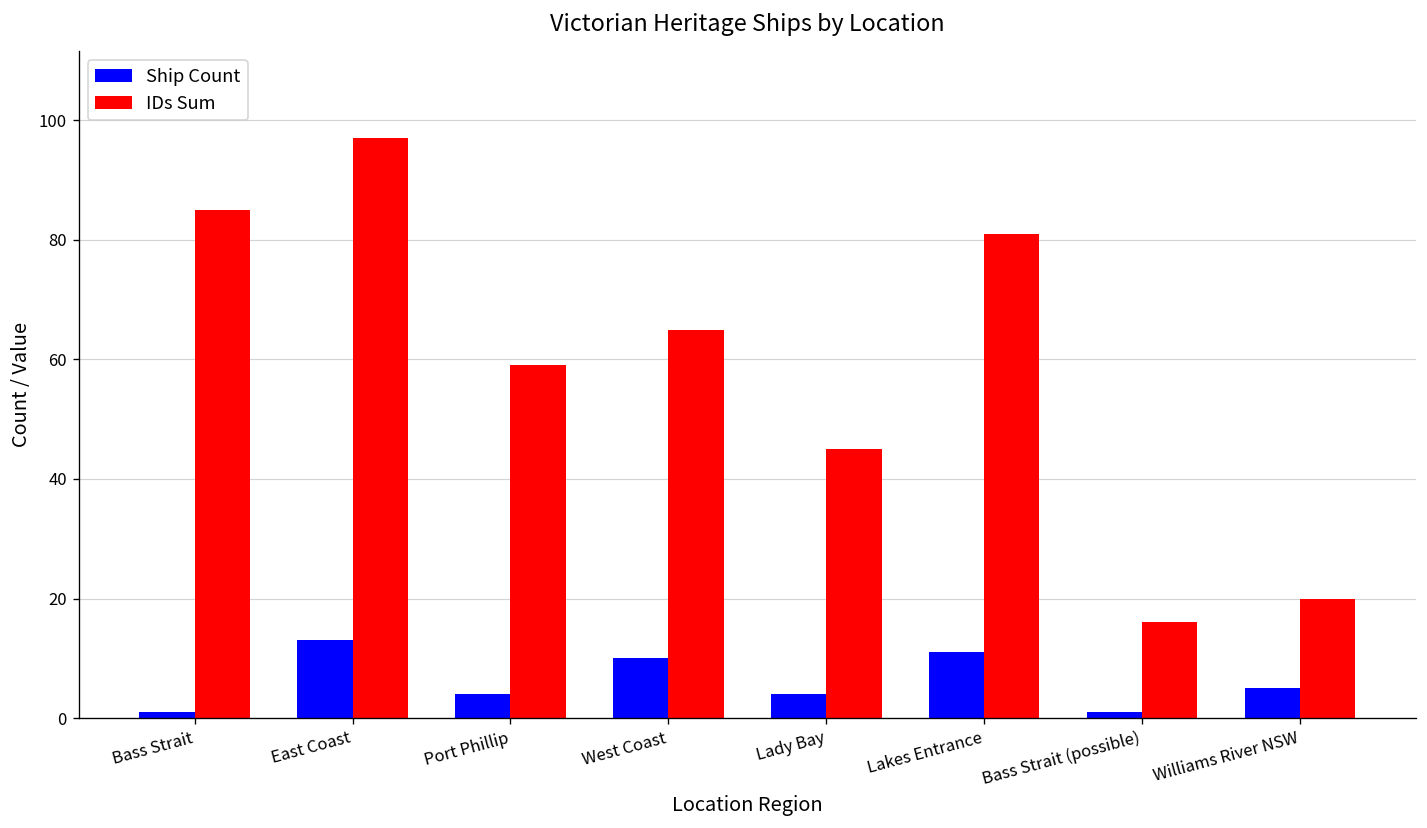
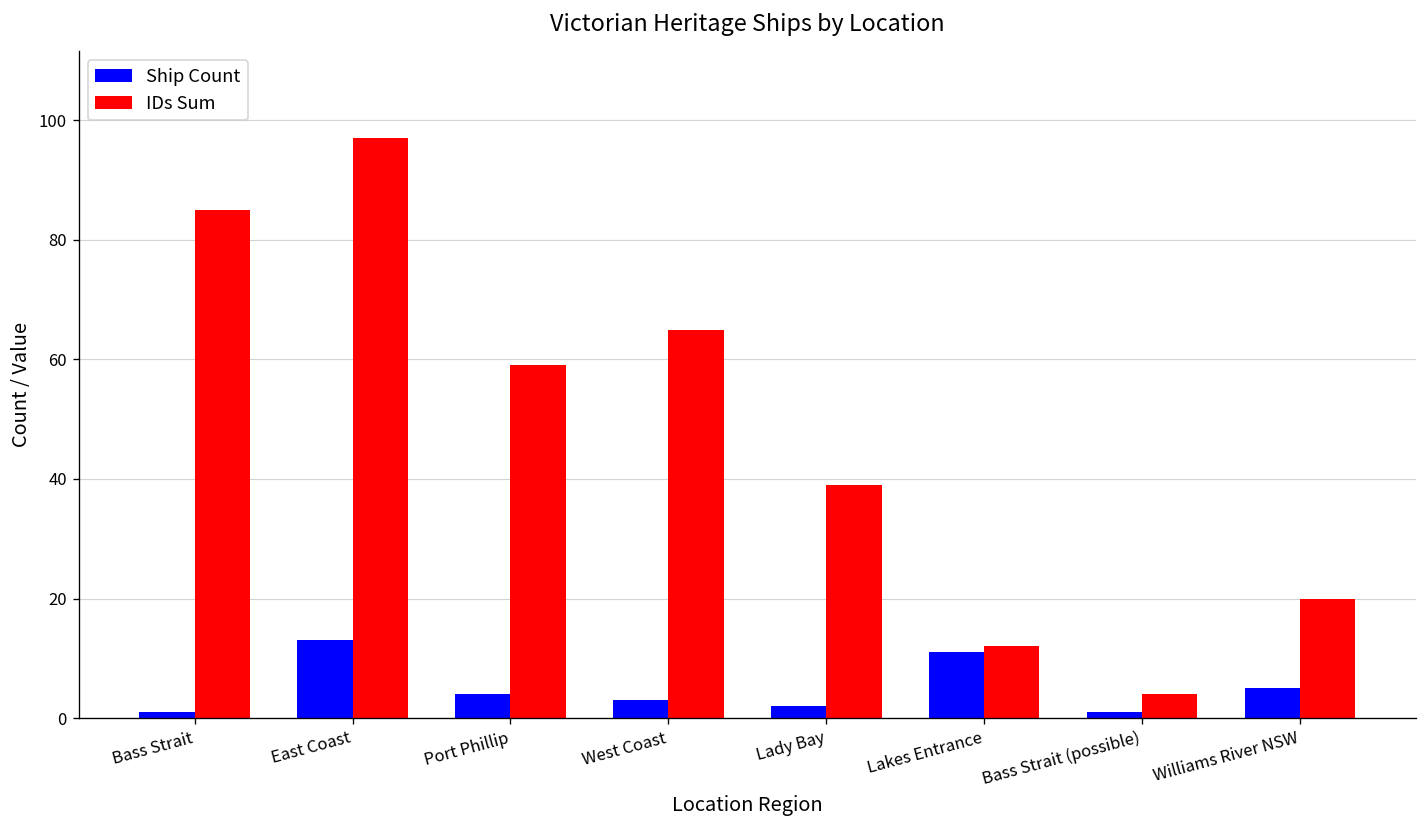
Ship Count, West Coast: 10 -> 3
Ship Count, Lady Bay: 4 -> 2
IDs Sum, Lady Bay: 45 -> 39
IDs Sum, Lakes Entrance: 81 -> 12
IDs Sum, Bass Strait (possible): 16 -> 4
